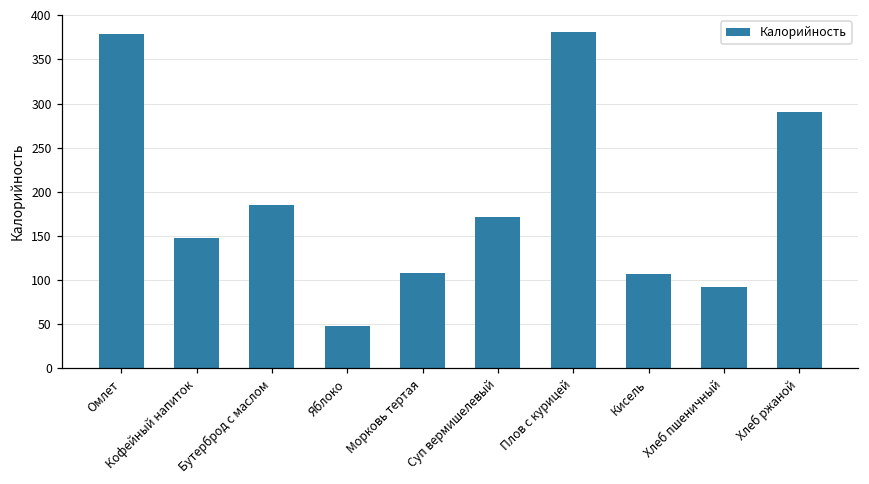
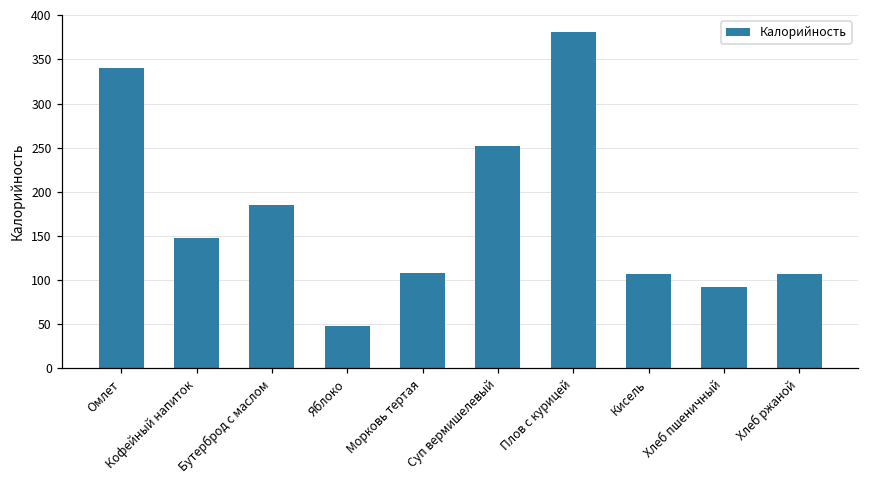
Омлет: 380 -> 340
Суп вермишелевый: 170 -> 250
Хлеб ржаной: 290 -> 110
